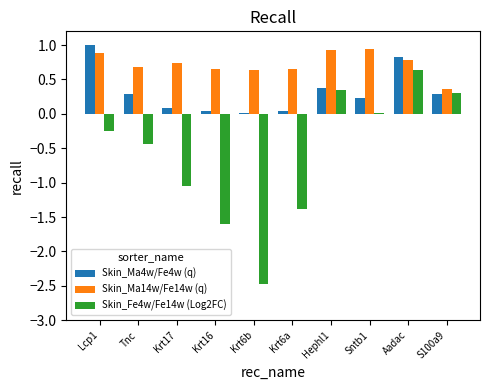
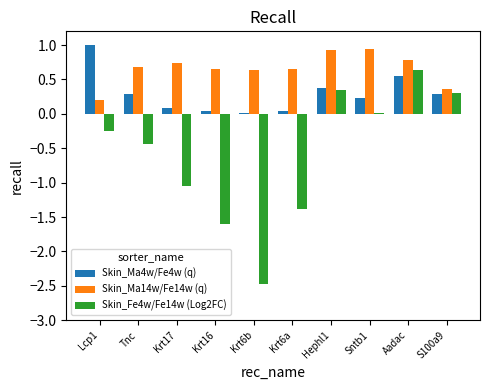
Skin_Ma14w/Fe14w (q), Lcp1: 0.9 -> 0.2
Skin_Ma4w/Fe4w (q), Aadac: 0.8 -> 0.6
